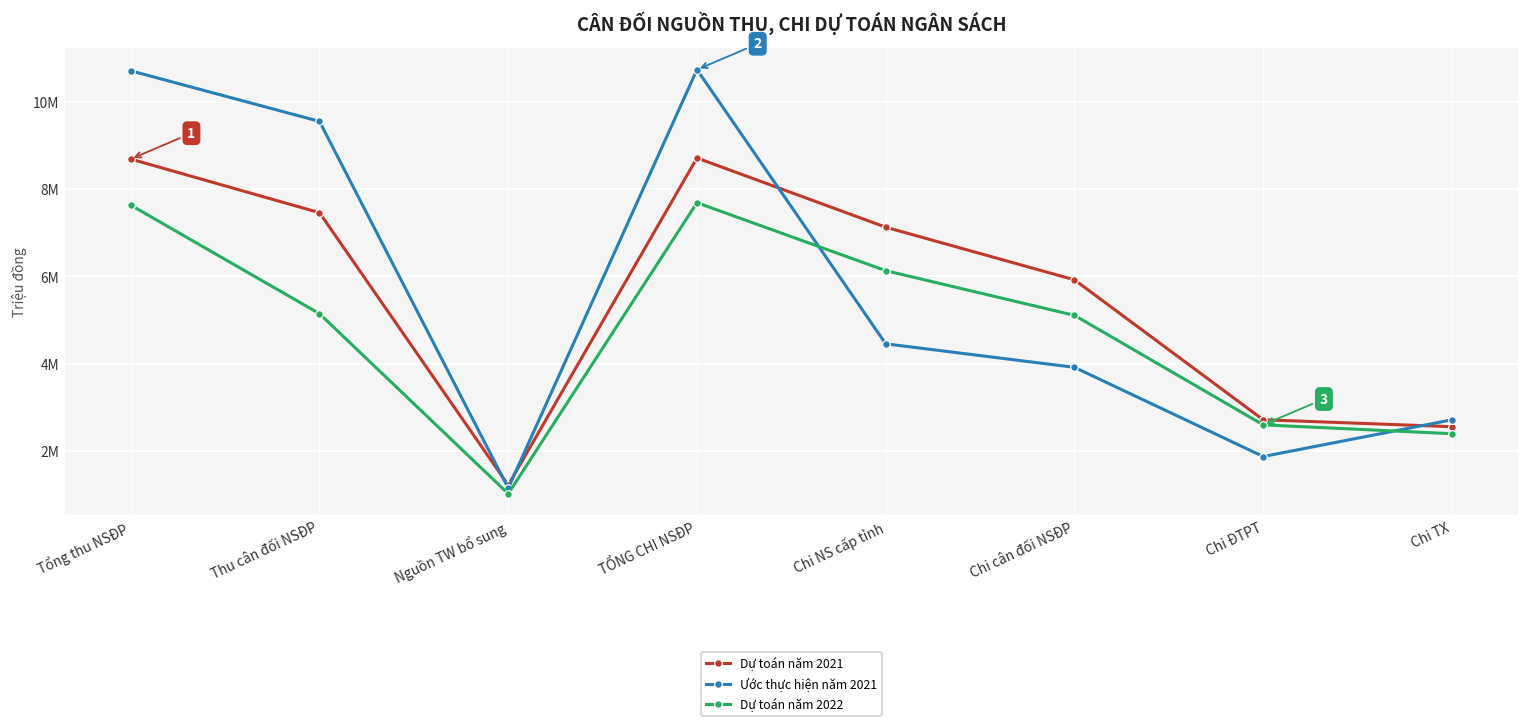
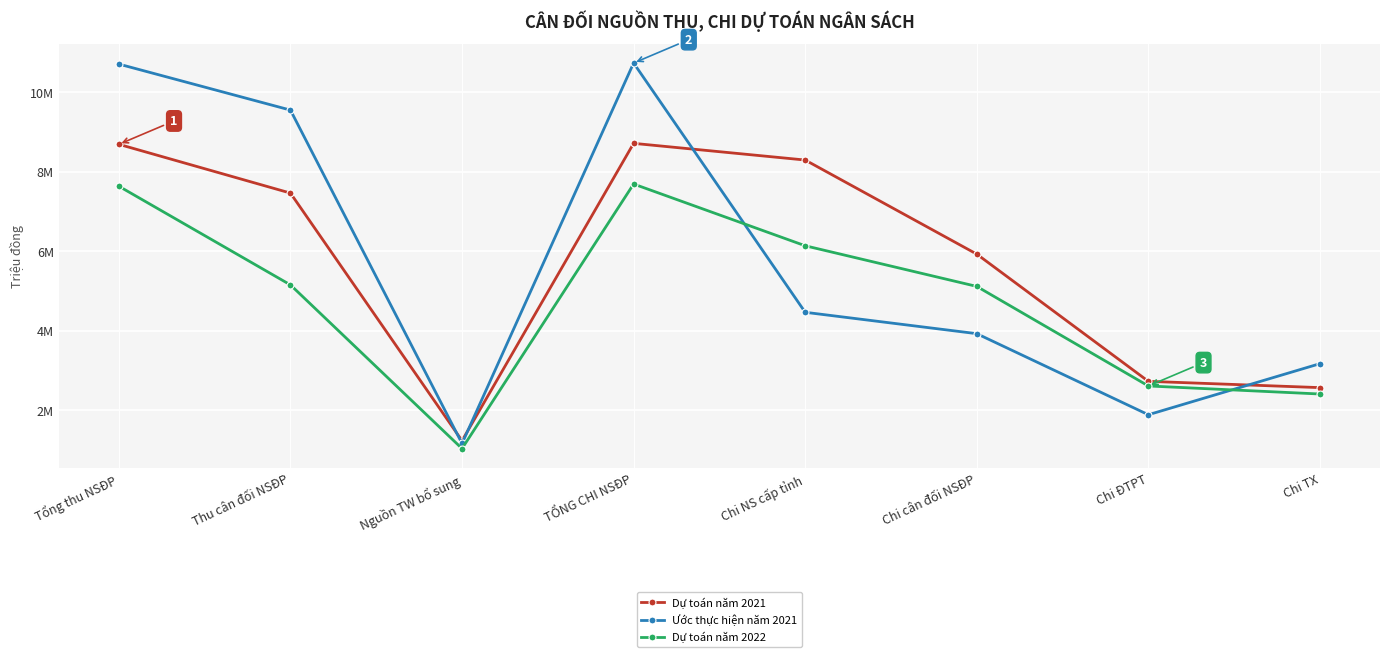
Dự toán năm 2021, Chi NS cấp tỉnh: 7100000 -> 8300000
Ước thực hiện năm 2021, Chi TX: 2700000 -> 3200000
